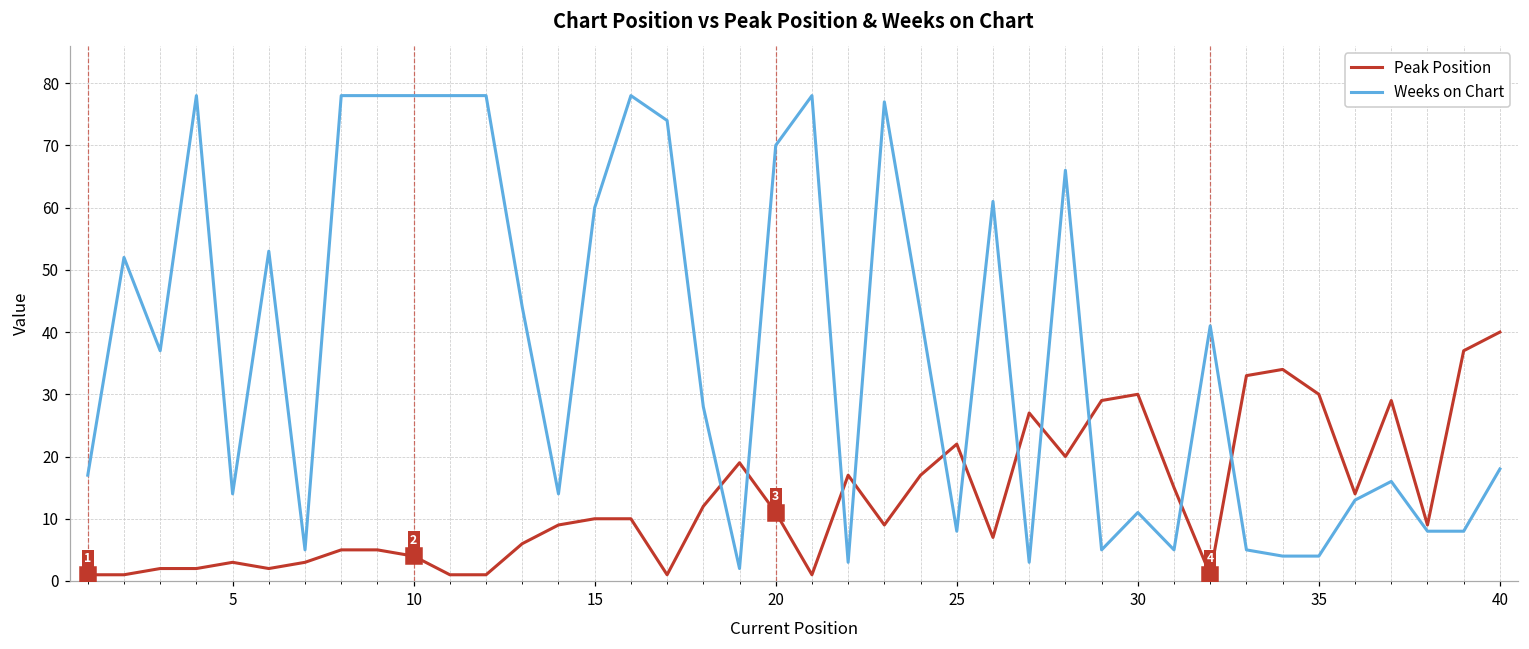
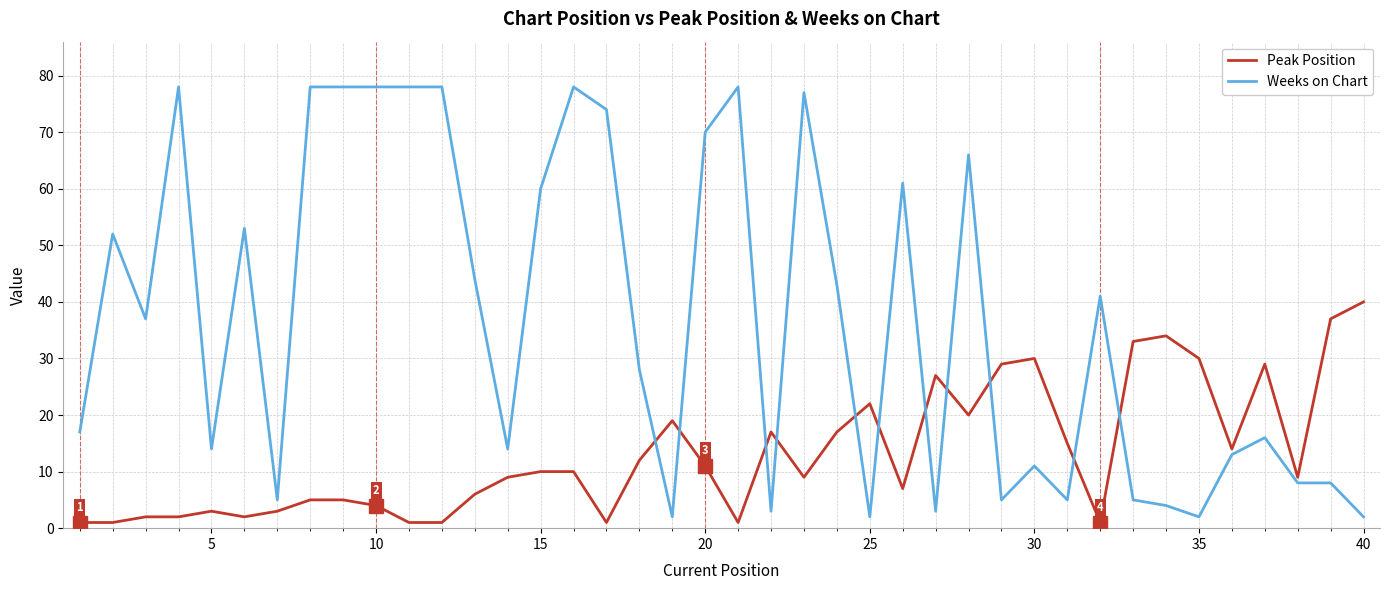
Weeks on Chart, 25: 8 -> 2
Weeks on Chart, 35: 4 -> 2
Weeks on Chart, 40: 18 -> 2
